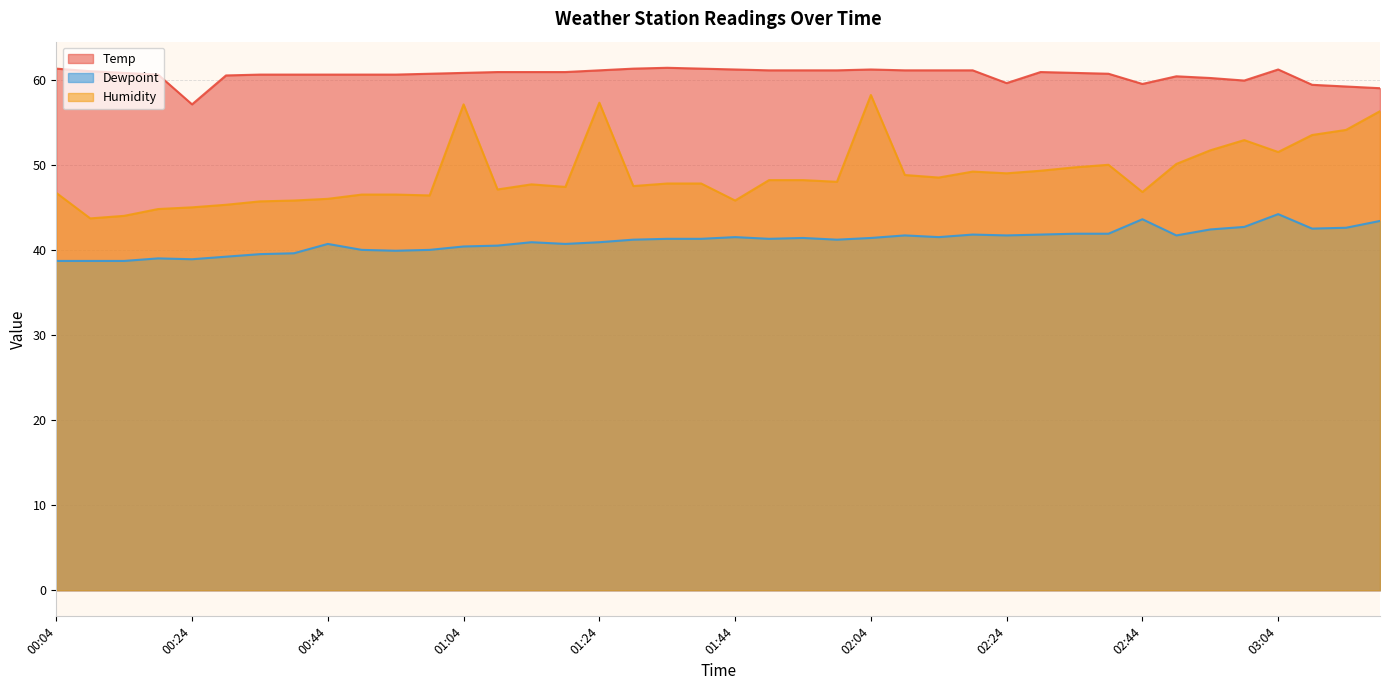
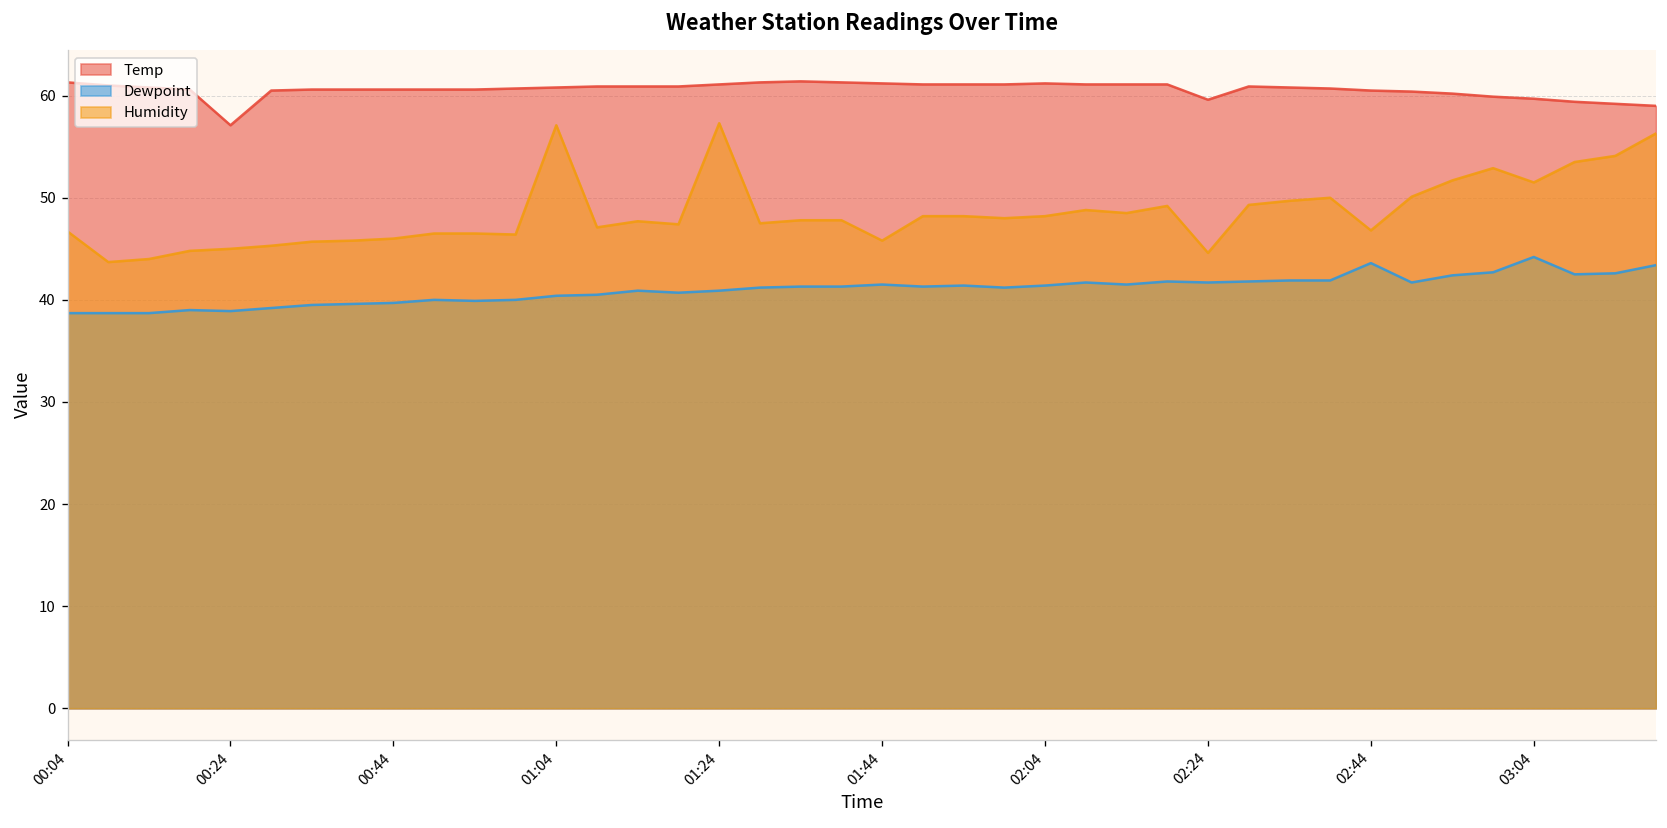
Dewpoint, 00:44: 41 -> 40
Humidity, 02:04: 58 -> 48
Humidity, 02:24: 49 -> 45
Temp, 02:44: 60 -> 61
Temp, 03:04: 61 -> 60
